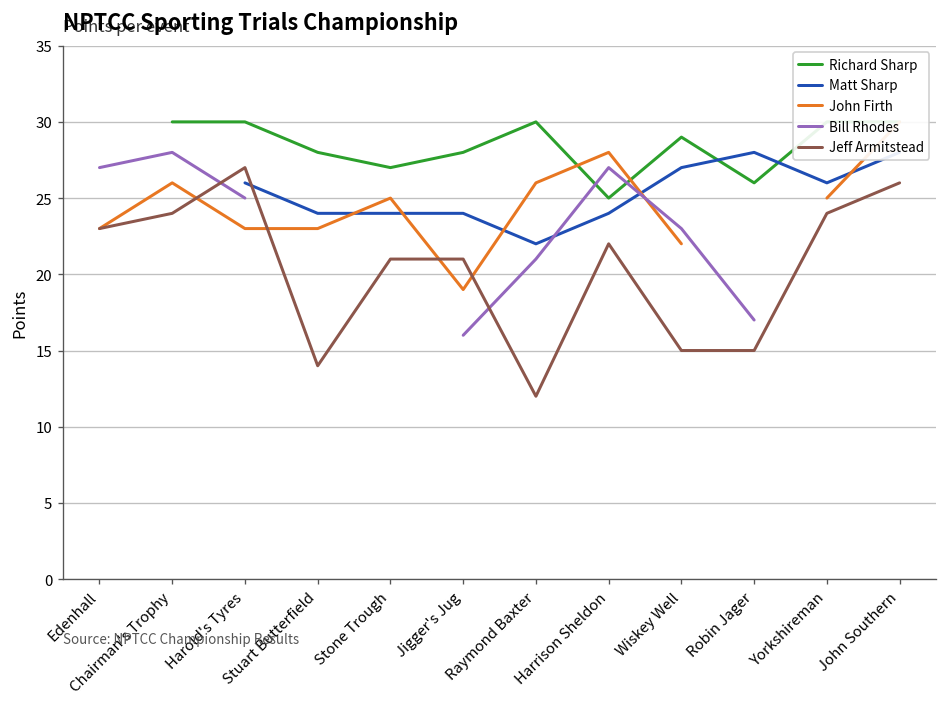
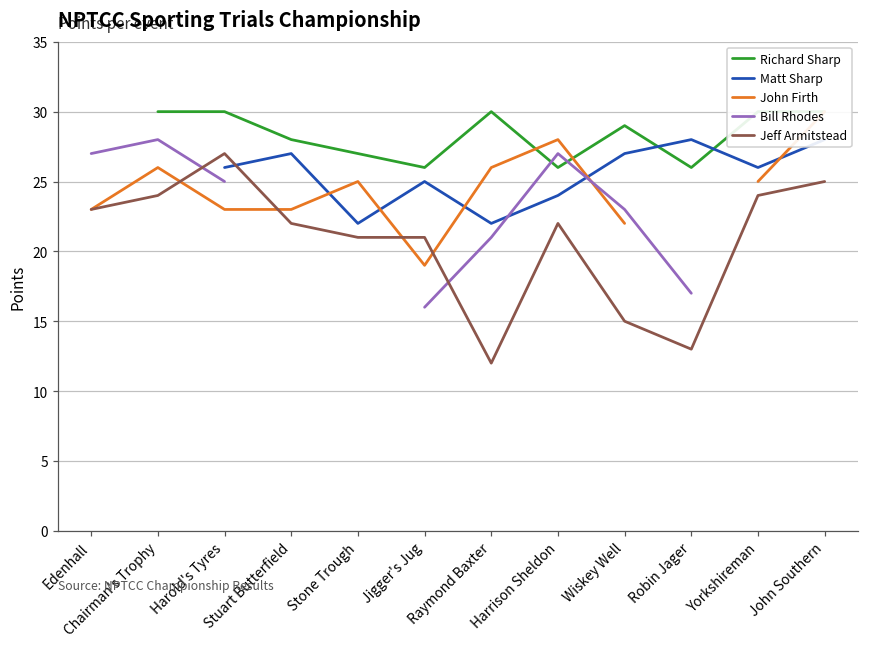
Matt Sharp, Stuart Butterfield: 24 -> 27
Jeff Armitstead, Stuart Butterfield: 14 -> 22
Matt Sharp, Stone Trough: 24 -> 22
Richard Sharp, Jigger's Jug: 28 -> 26
Matt Sharp, Jigger's Jug: 24 -> 25
Richard Sharp, Harrison Sheldon: 25 -> 26
Jeff Armitstead, Robin Jager: 15 -> 13
Jeff Armitstead, John Southern: 26 -> 25
